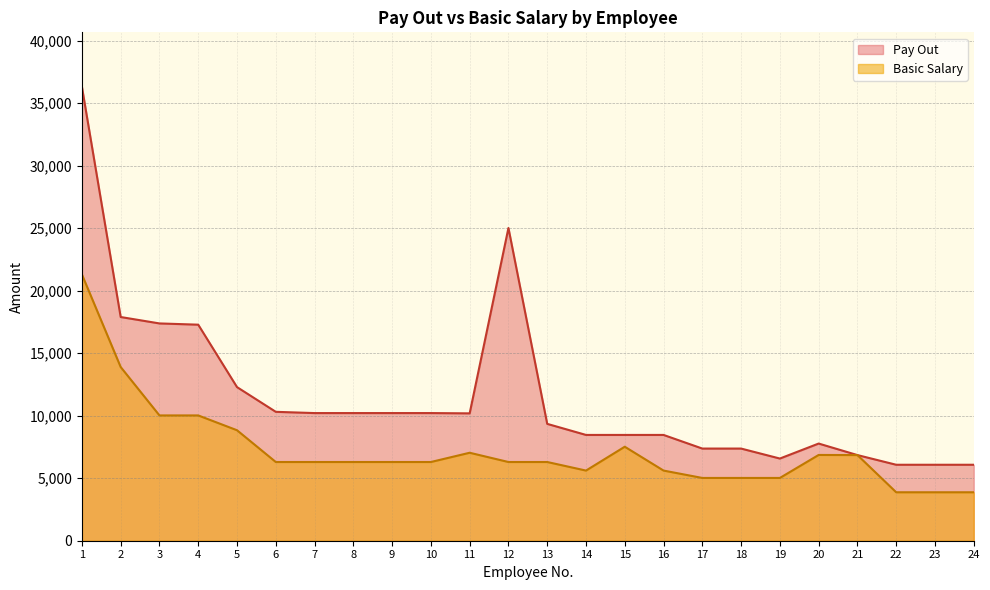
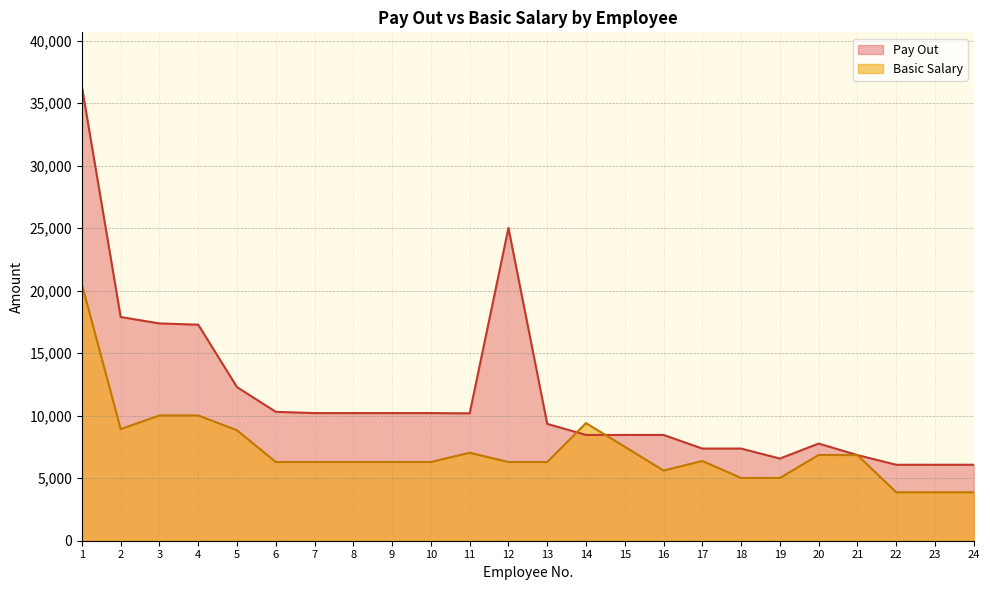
Basic Salary, 1: 21,300 -> 20,500
Basic Salary, 2: 13,900 -> 8,900
Basic Salary, 14: 5,600 -> 9,400
Basic Salary, 17: 5,000 -> 6,400
